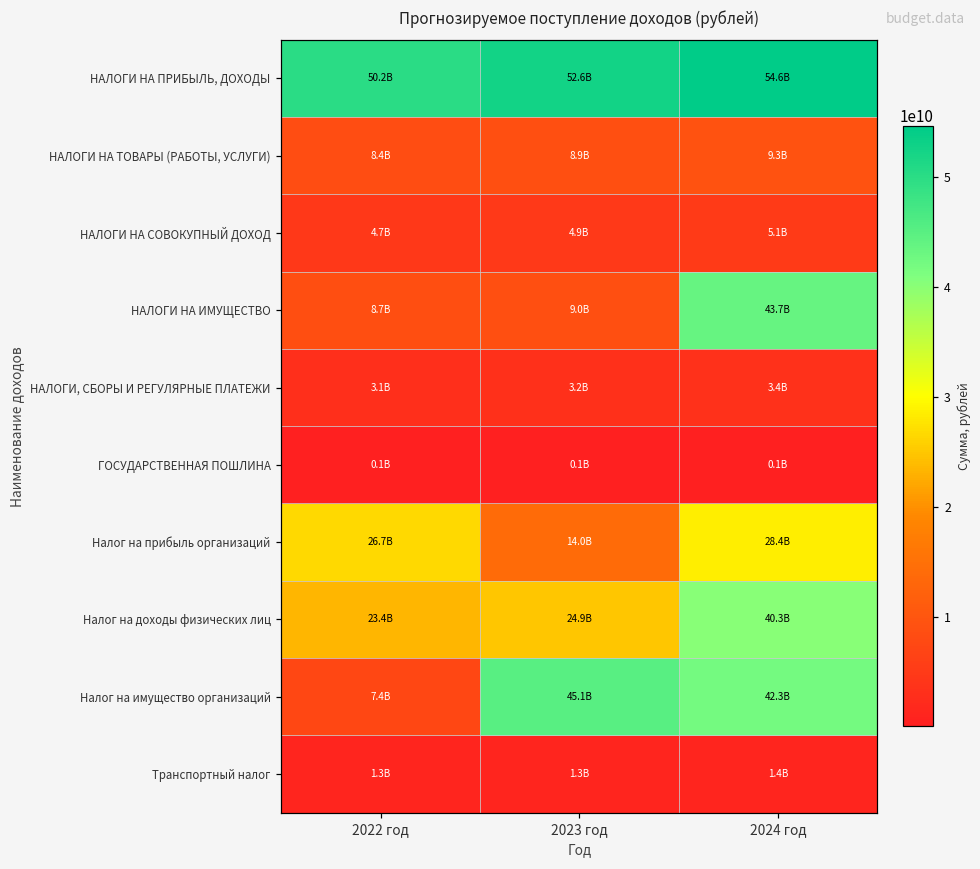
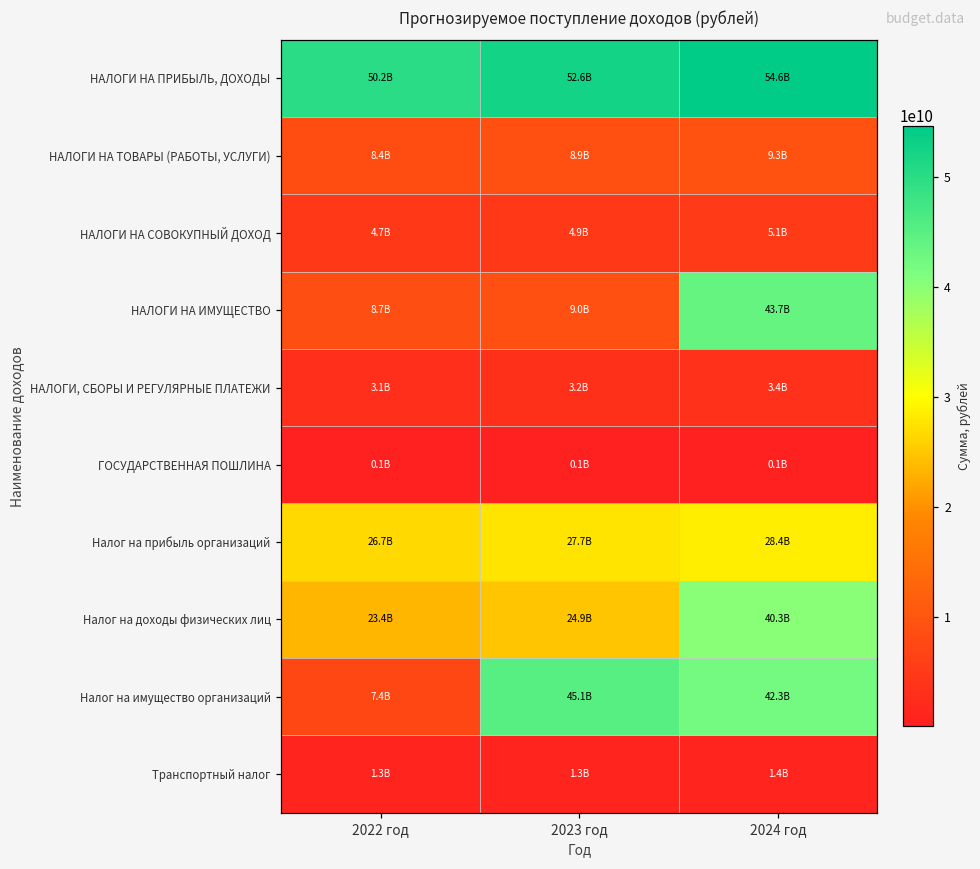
Налог на прибыль организаций, 2023 год: 14.0B -> 27.7B
